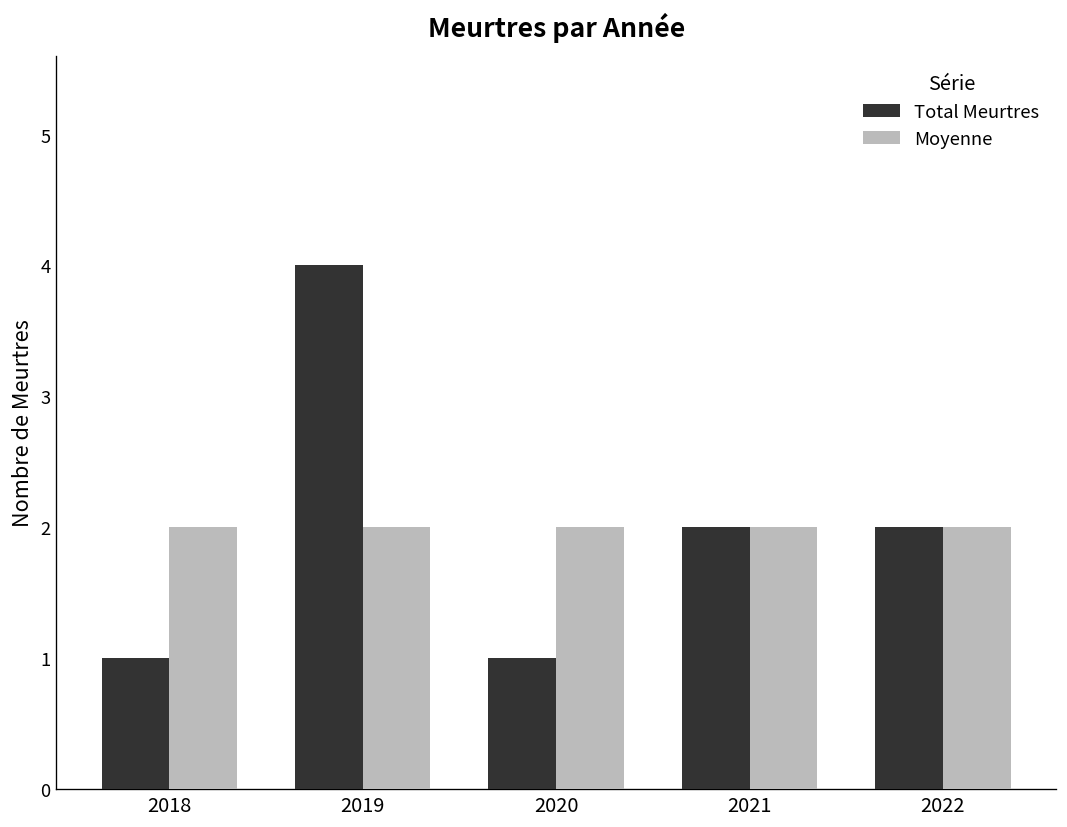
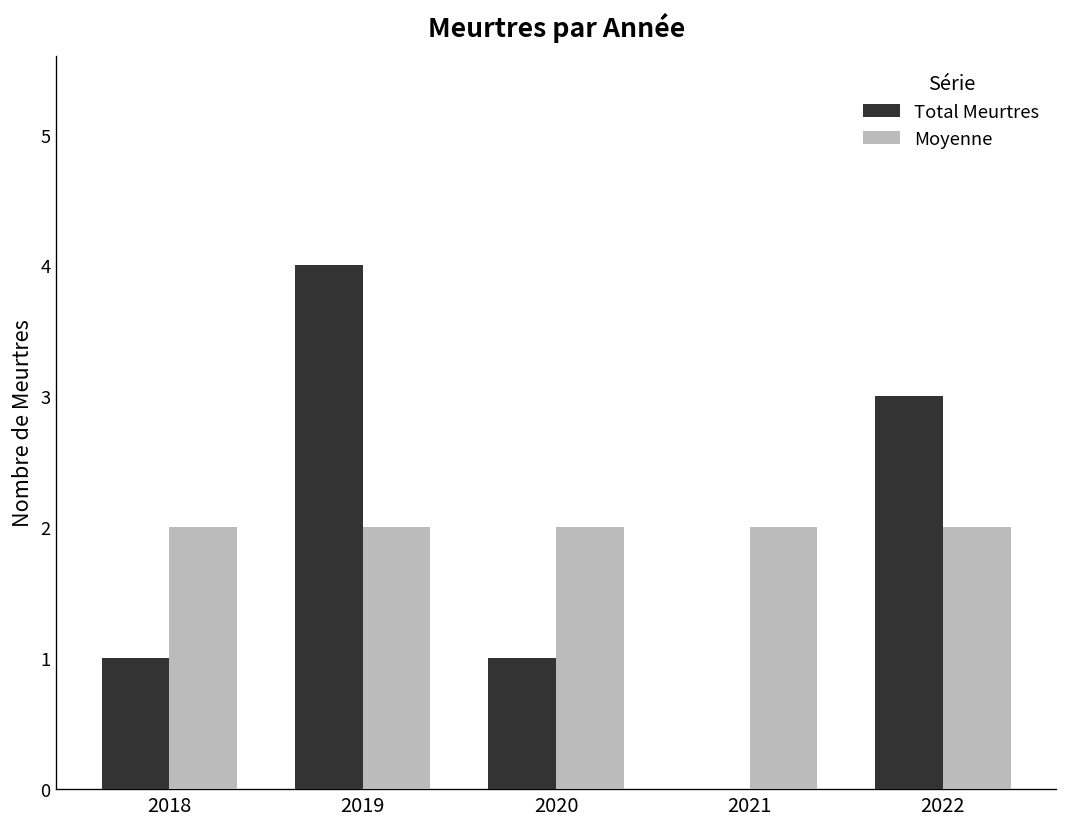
Total Meurtres, 2021: 2 -> 0
Total Meurtres, 2022: 2 -> 3
